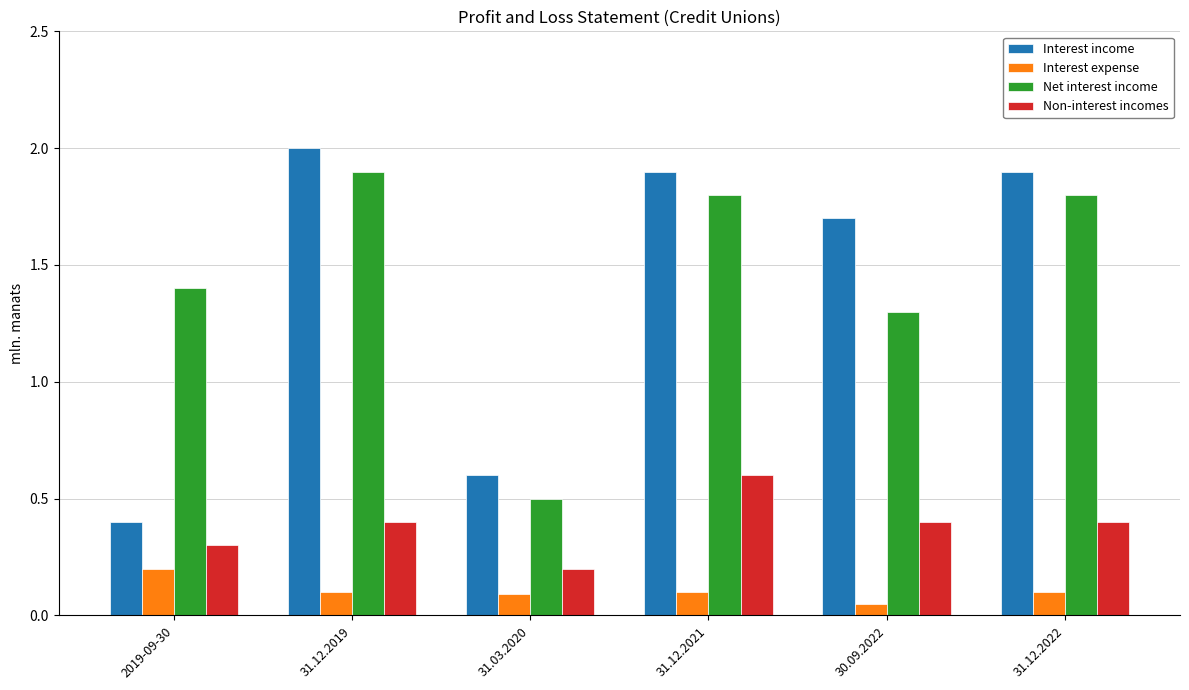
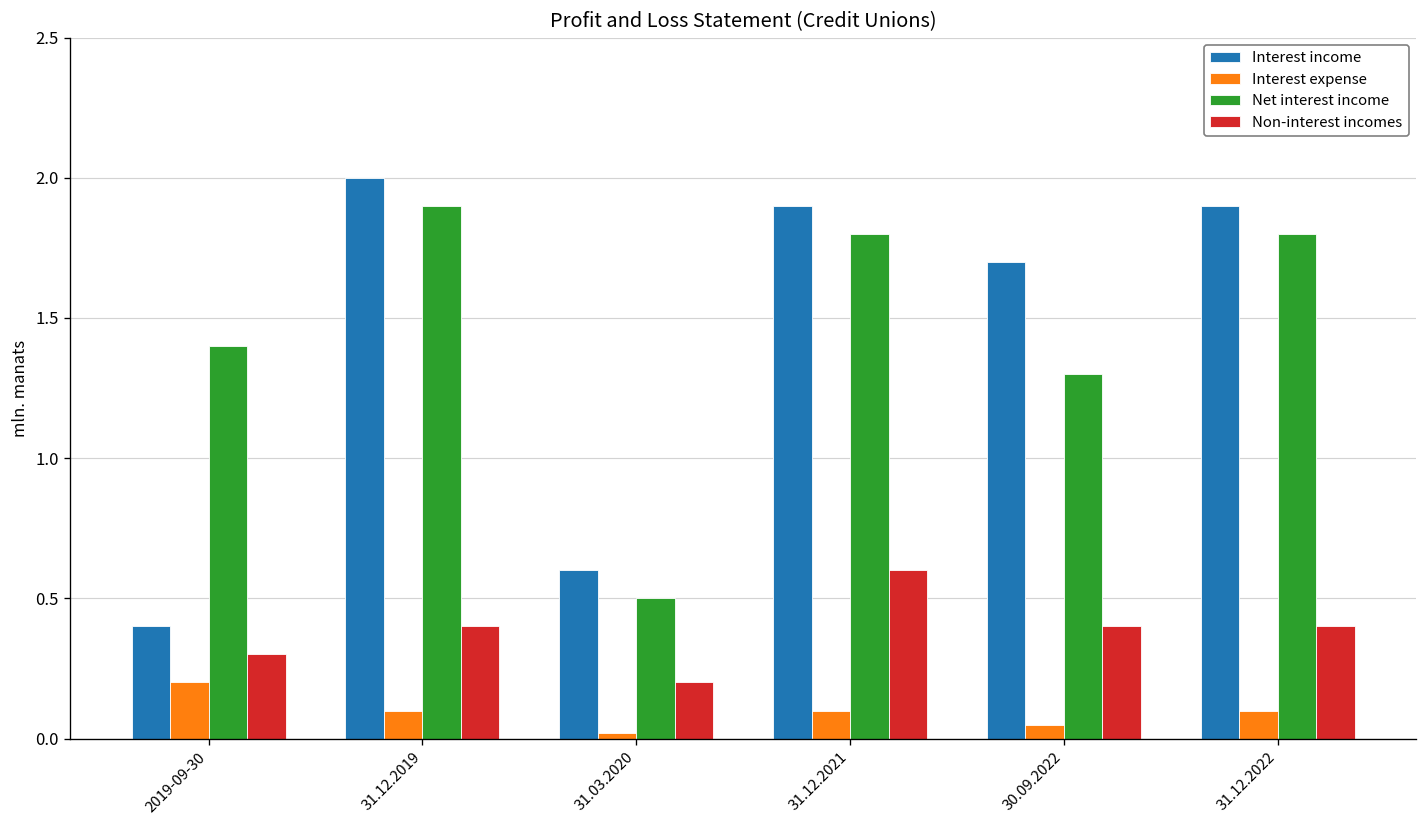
Interest expense, 31.03.2020: 0.09 -> 0.02
